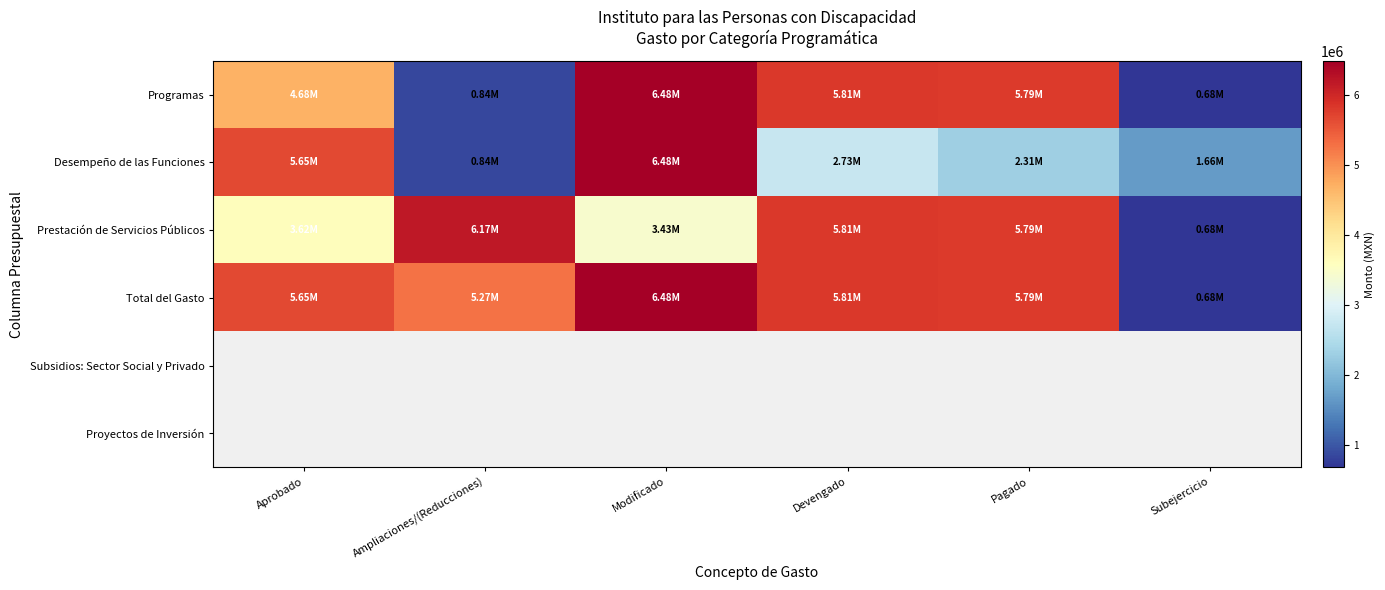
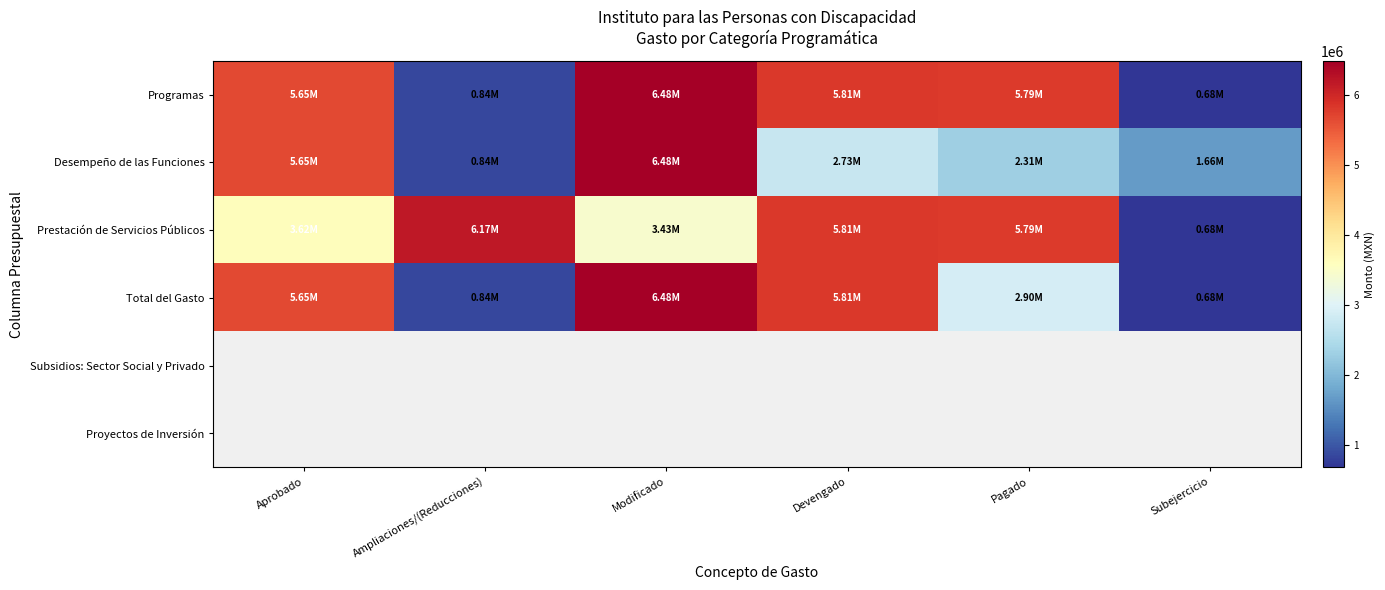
Programas, Aprobado: 4.68M -> 5.65M
Total del Gasto, Ampliaciones/(Reducciones): 5.27M -> 0.84M
Total del Gasto, Pagado: 5.79M -> 2.90M
